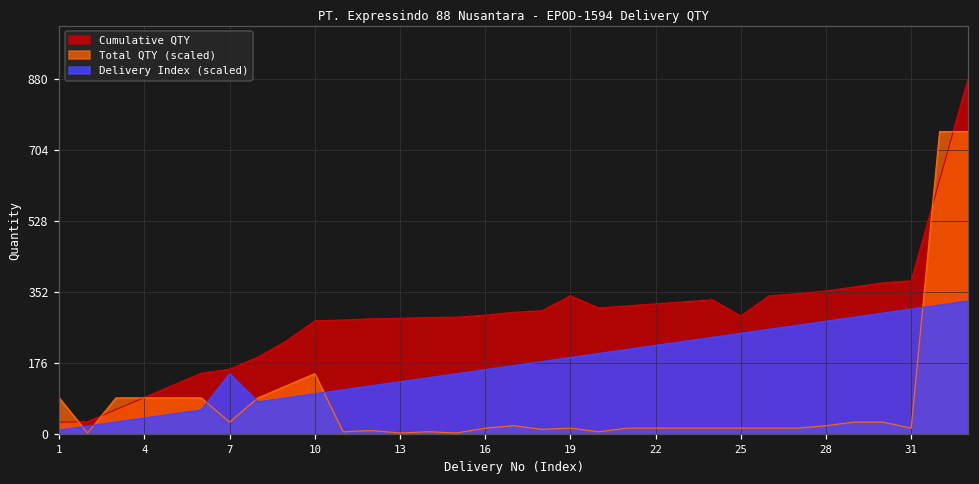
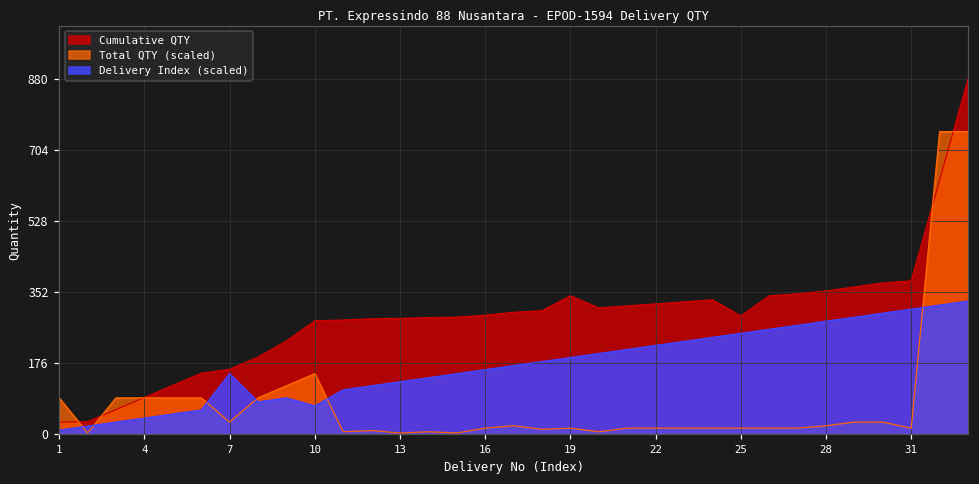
Delivery Index (scaled), 10: 100 -> 70
